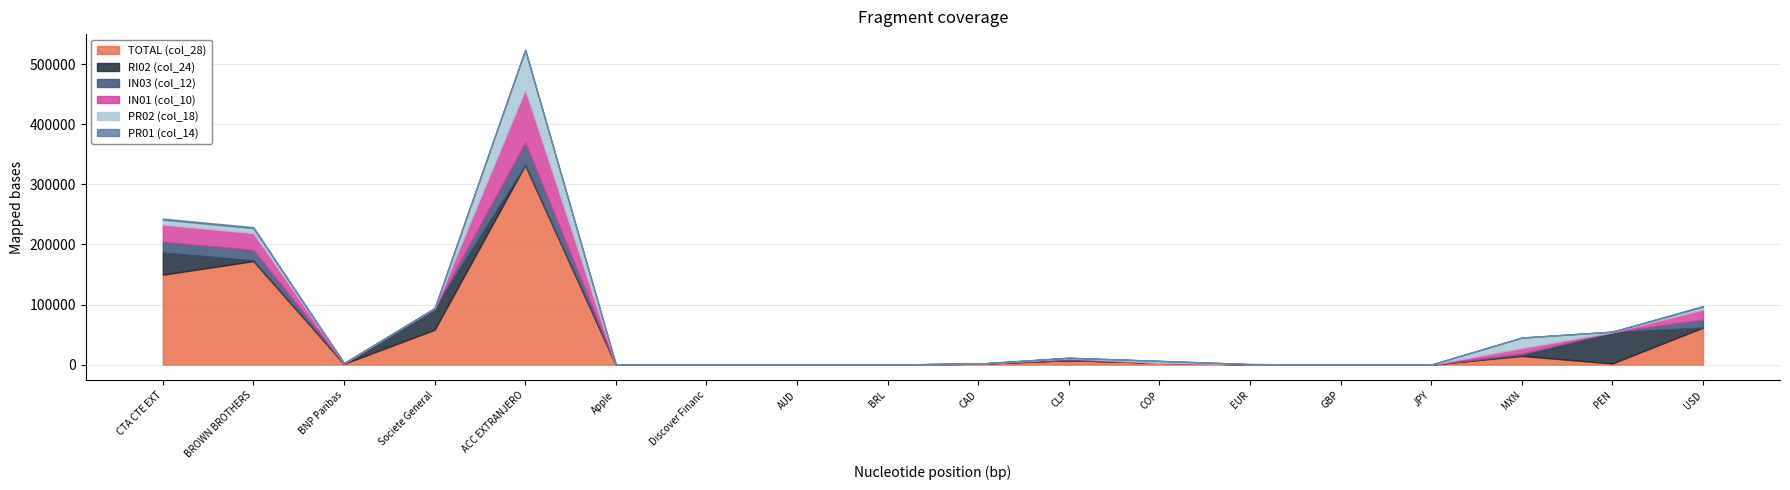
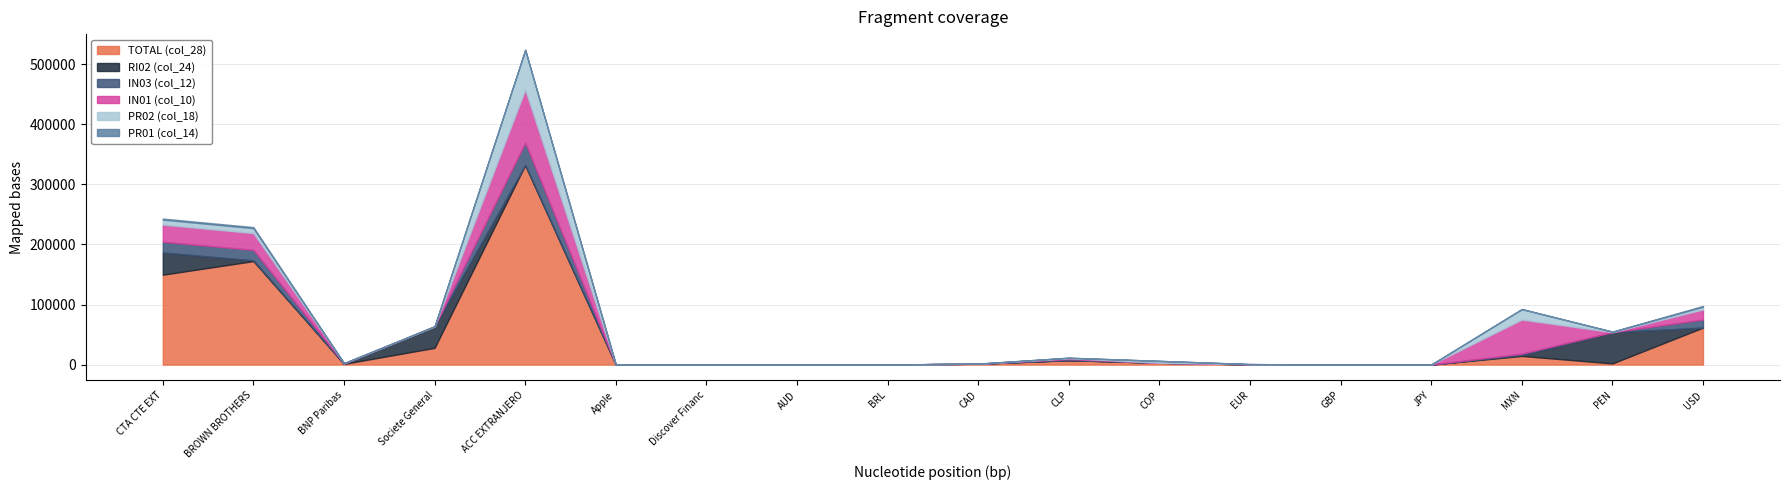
TOTAL (col_28), Societe General: 60000 -> 30000
IN01 (col_10), MXN: 10000 -> 60000
